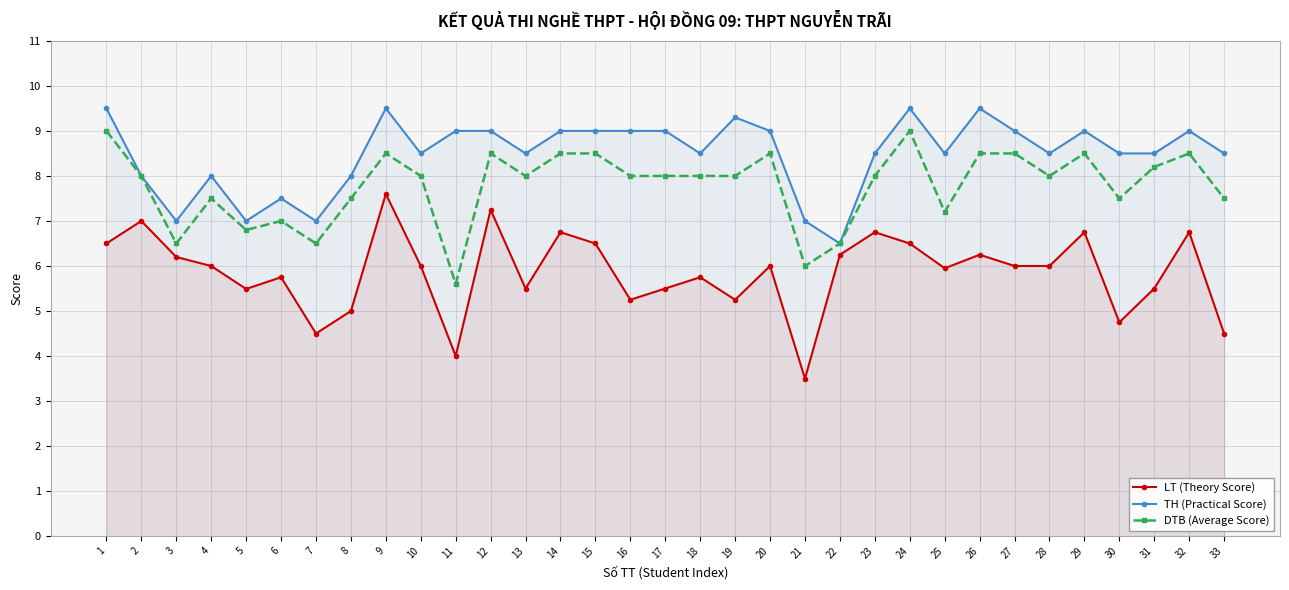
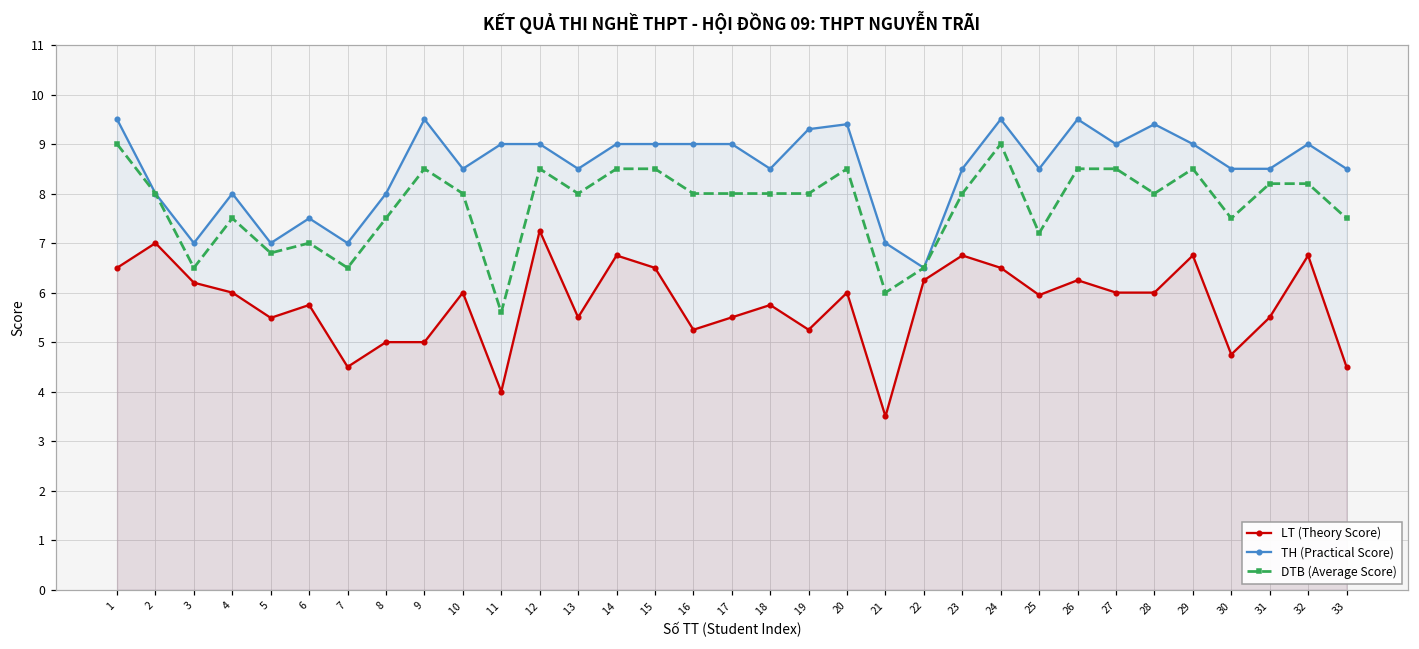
LT (Theory Score), 9: 7.6 -> 5.0
TH (Practical Score), 20: 9.0 -> 9.4
TH (Practical Score), 28: 8.5 -> 9.4
DTB (Average Score), 32: 8.5 -> 8.2
